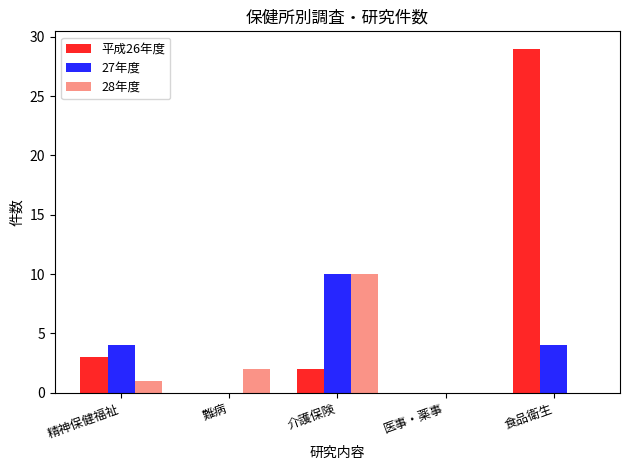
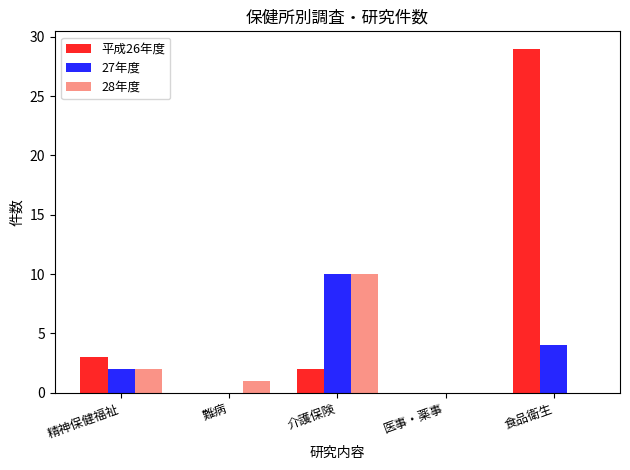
27年度, 精神保健福祉: 4 -> 2
28年度, 精神保健福祉: 1 -> 2
28年度, 難病: 2 -> 1
